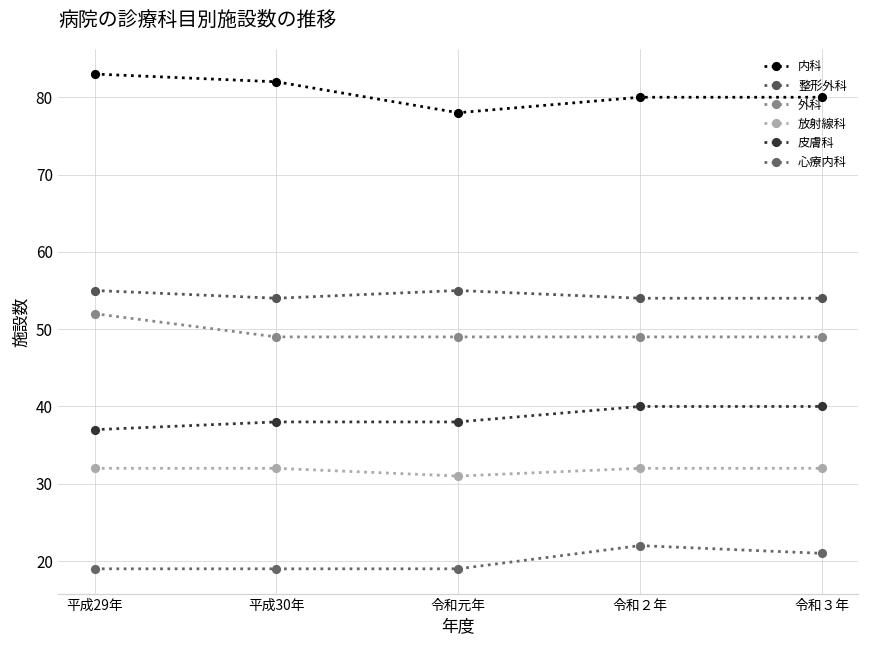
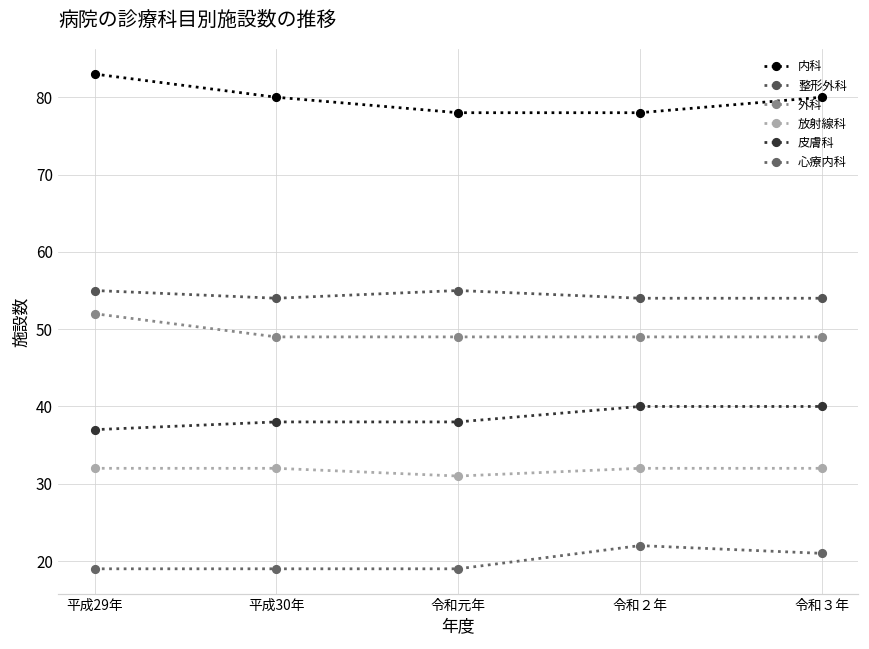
内科, 平成30年: 82 -> 80
内科, 令和２年: 80 -> 78
